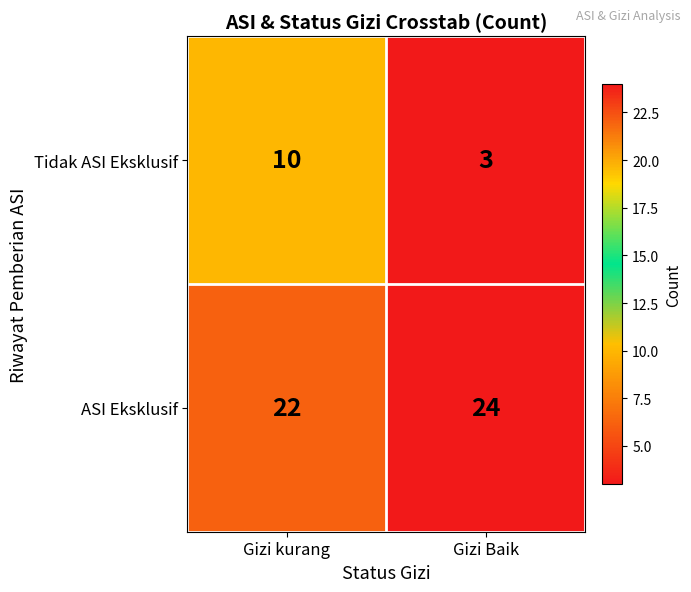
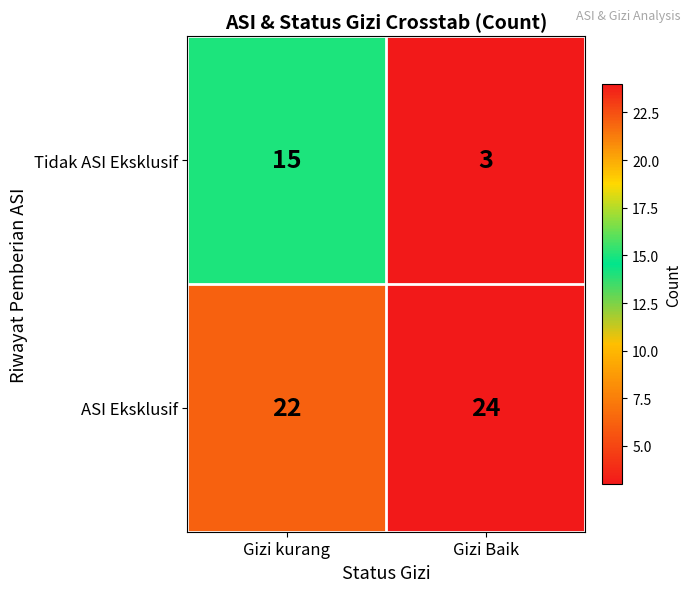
Tidak ASI Eksklusif, Gizi kurang: 10 -> 15
